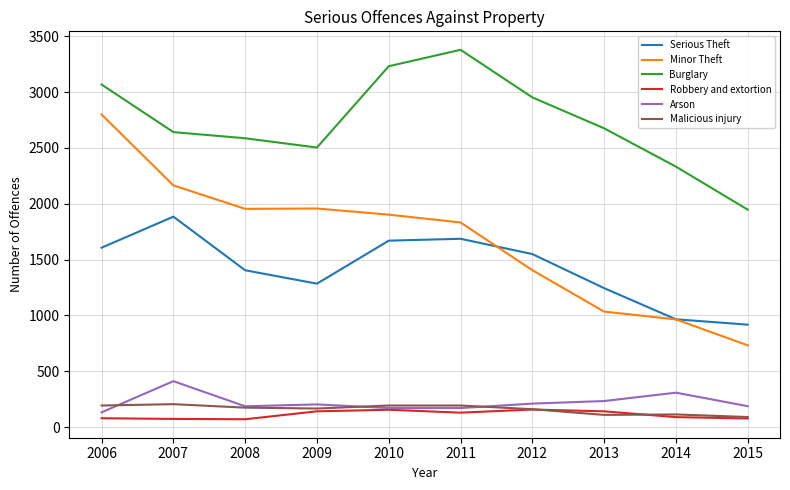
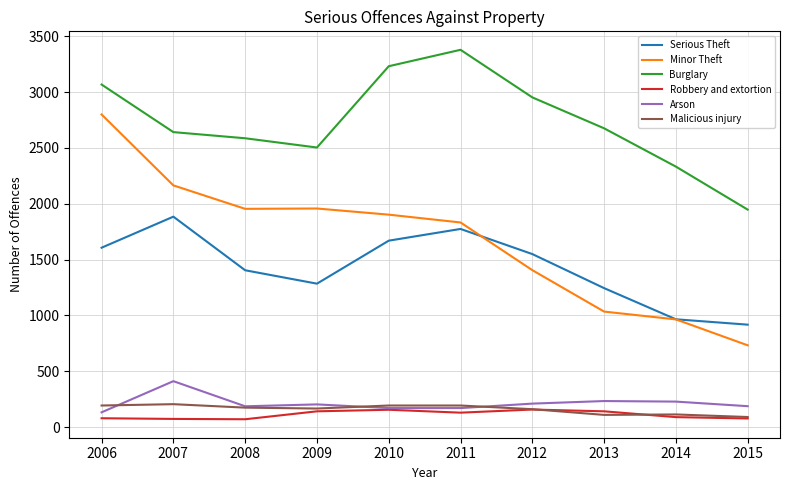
Serious Theft, 2011: 1690 -> 1780
Arson, 2014: 310 -> 230
